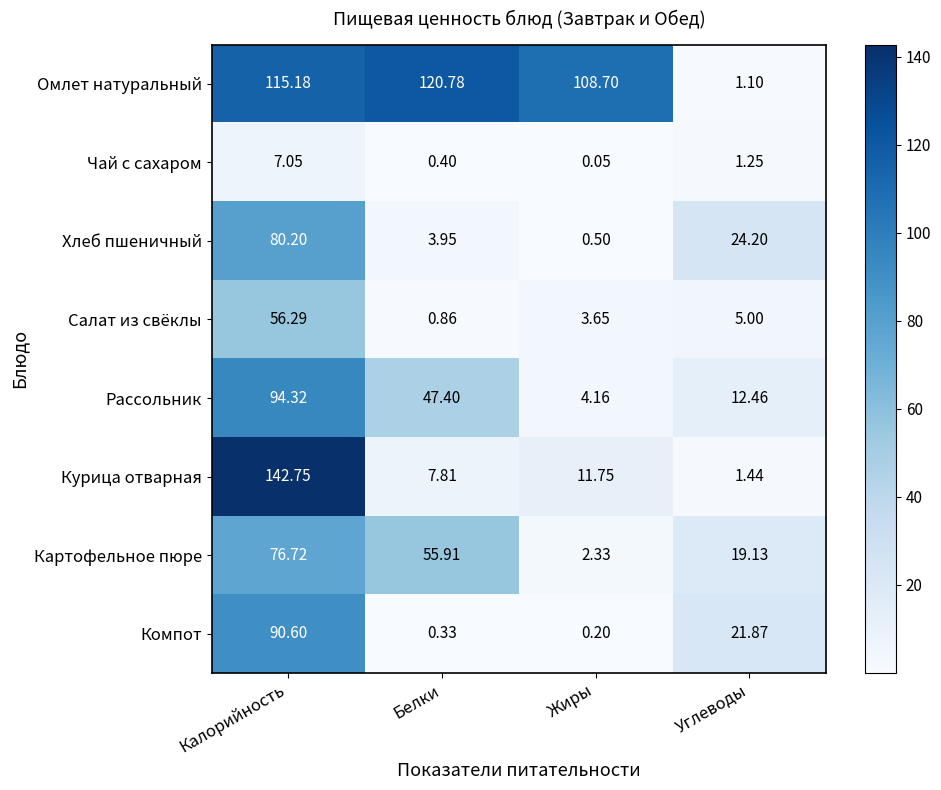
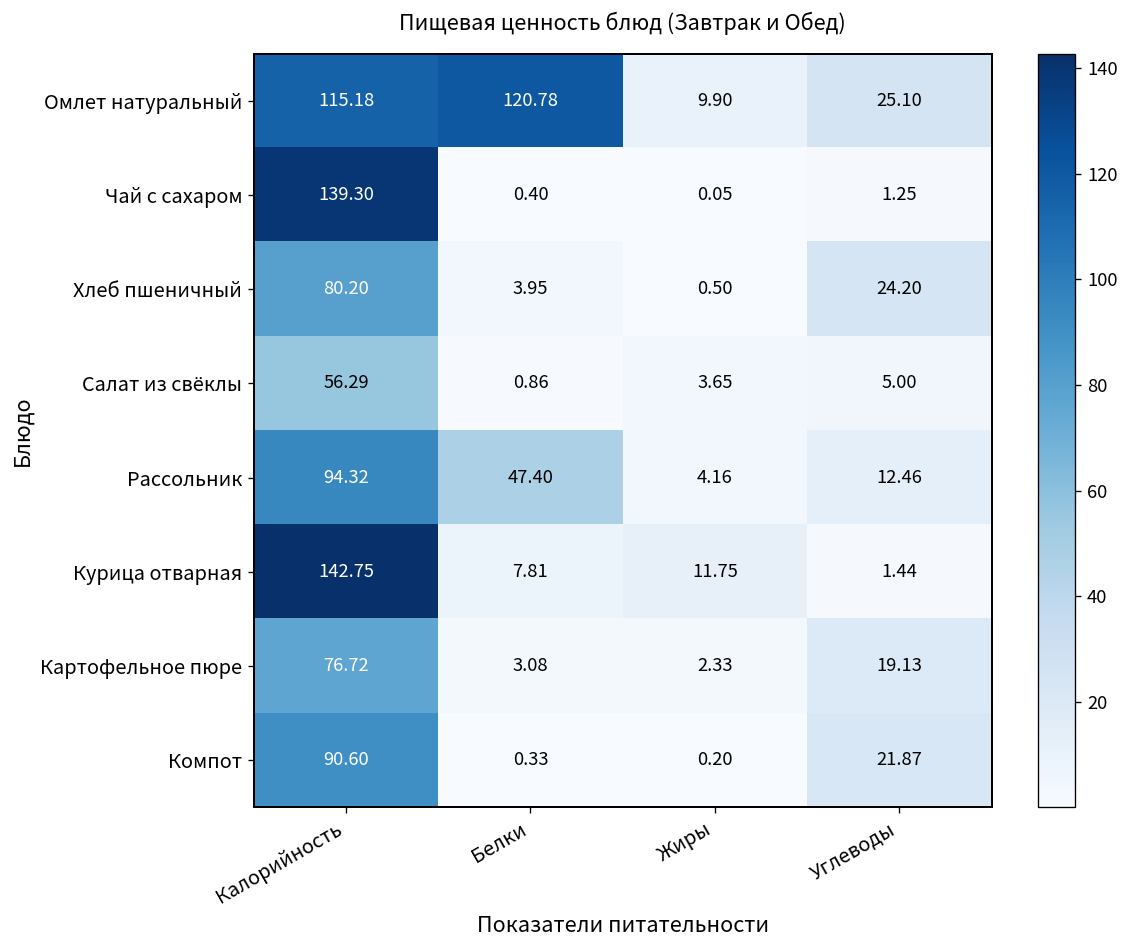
Омлет натуральный, Жиры: 108.70 -> 9.90
Омлет натуральный, Углеводы: 1.10 -> 25.10
Чай с сахаром, Калорийность: 7.05 -> 139.30
Картофельное пюре, Белки: 55.91 -> 3.08
